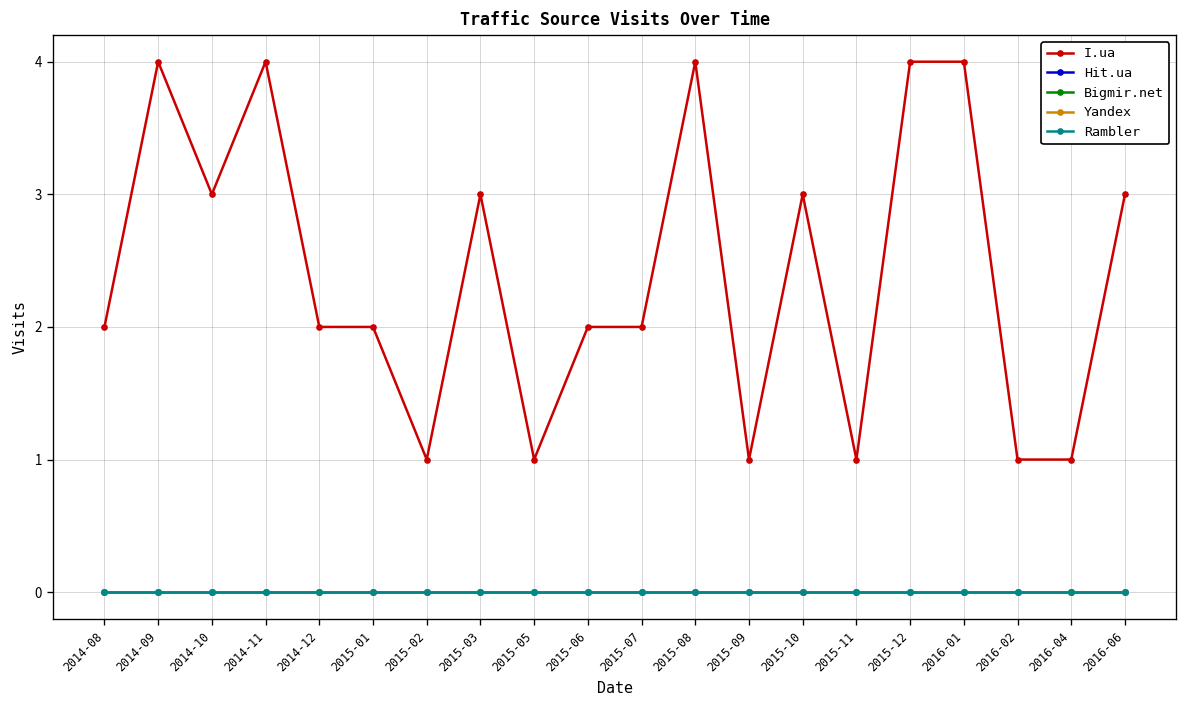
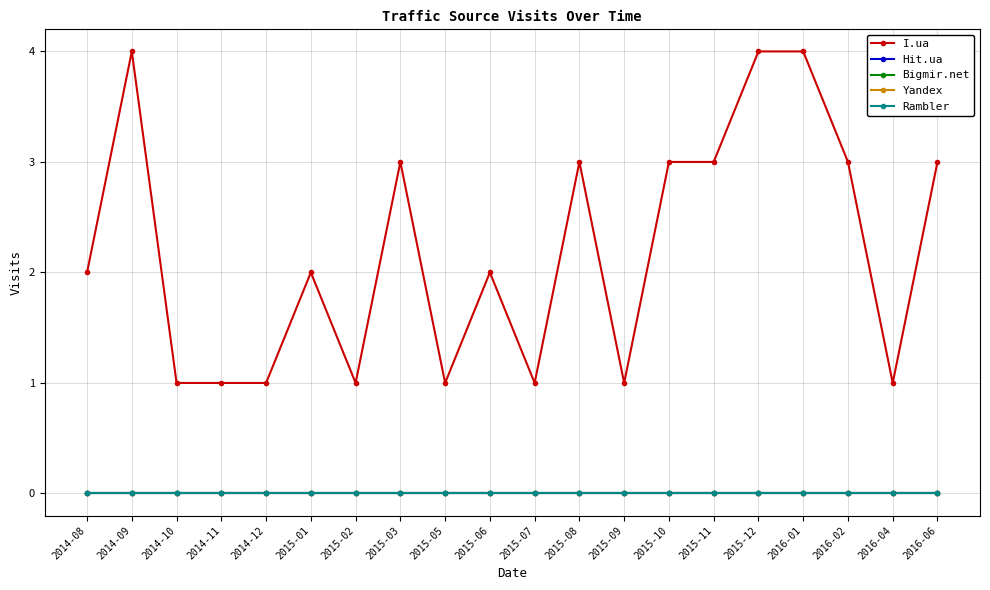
I.ua, 2014-10: 3 -> 1
I.ua, 2014-11: 4 -> 1
I.ua, 2014-12: 2 -> 1
I.ua, 2015-07: 2 -> 1
I.ua, 2015-08: 4 -> 3
I.ua, 2015-11: 1 -> 3
I.ua, 2016-02: 1 -> 3
